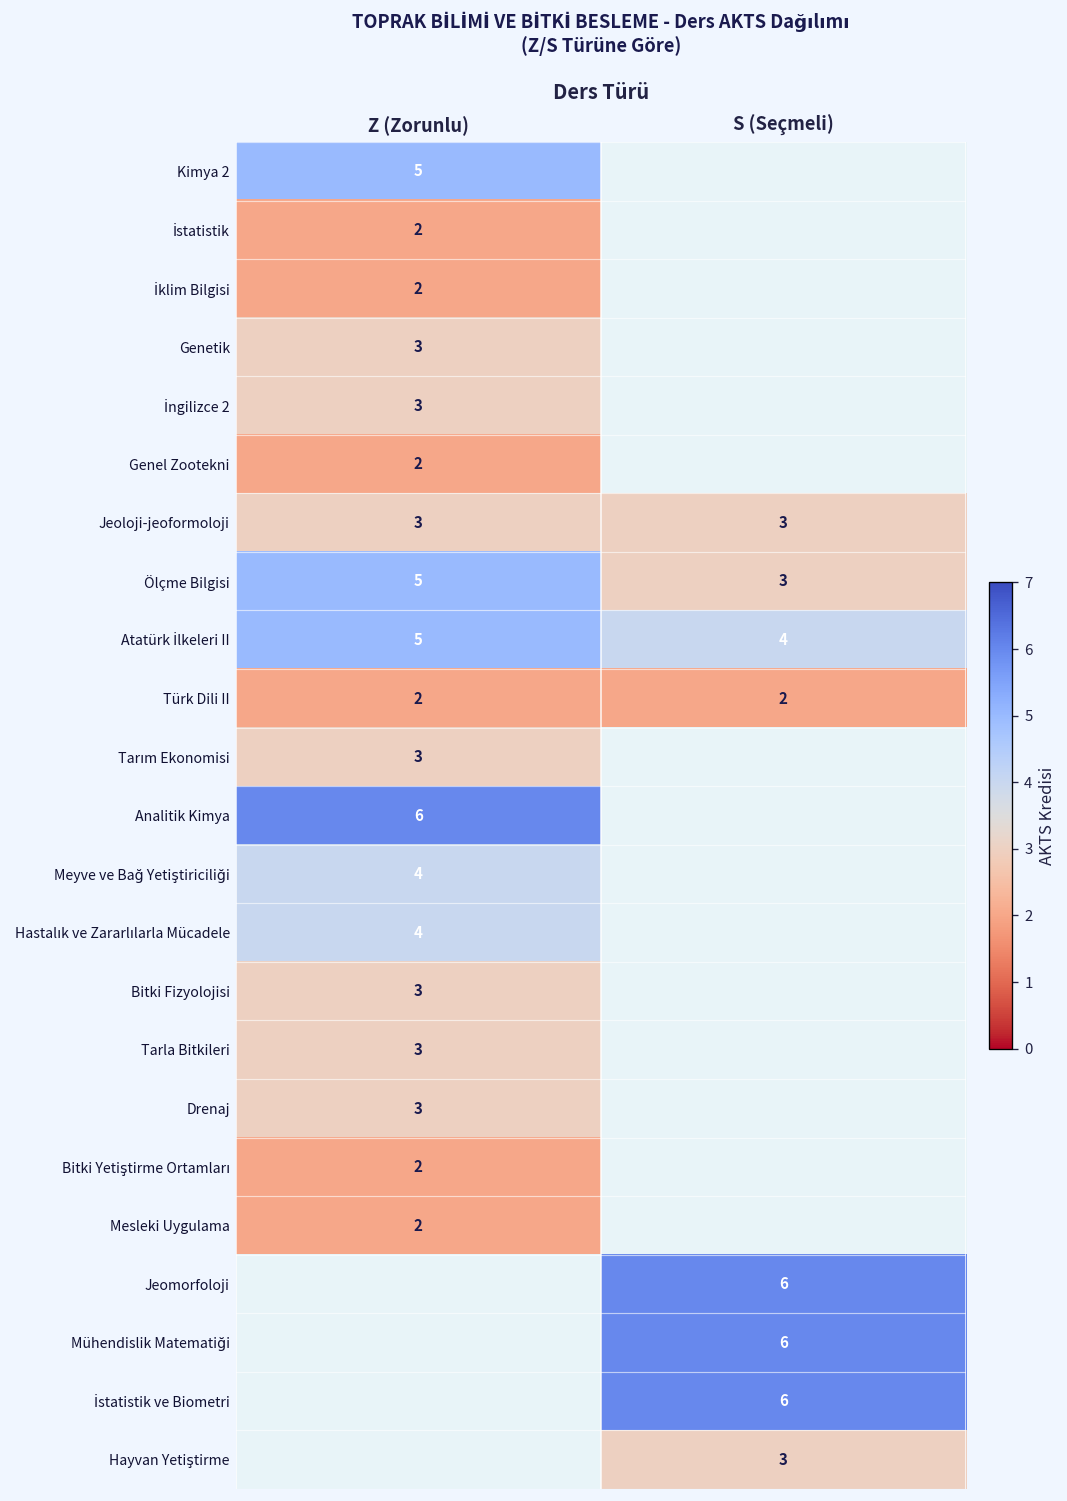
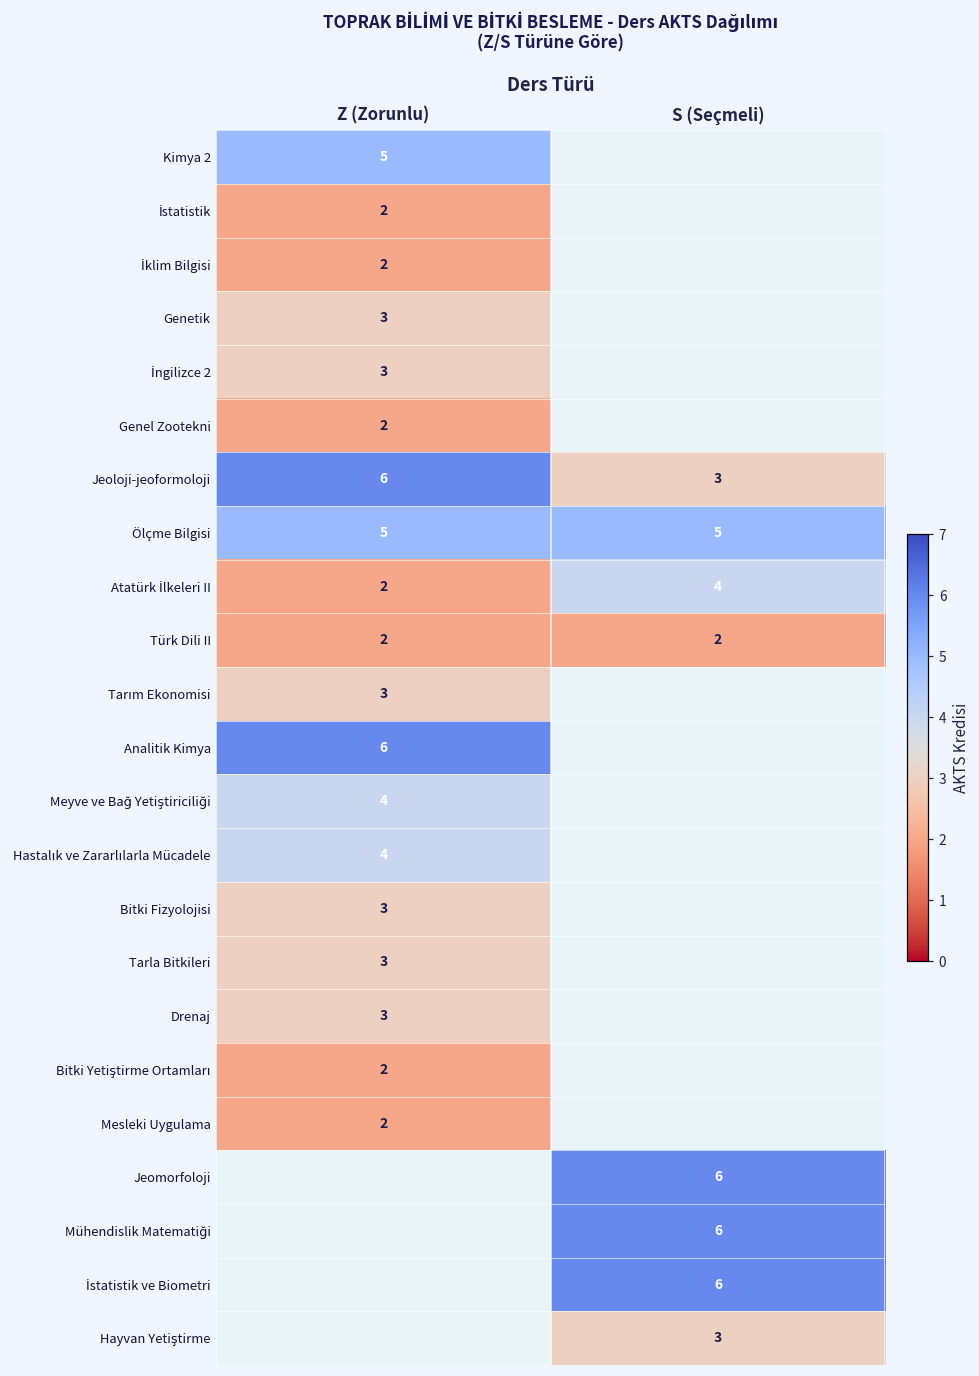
Jeoloji-jeoformoloji, Z (Zorunlu): 3 -> 6
Ölçme Bilgisi, S (Seçmeli): 3 -> 5
Atatürk İlkeleri II, Z (Zorunlu): 5 -> 2
